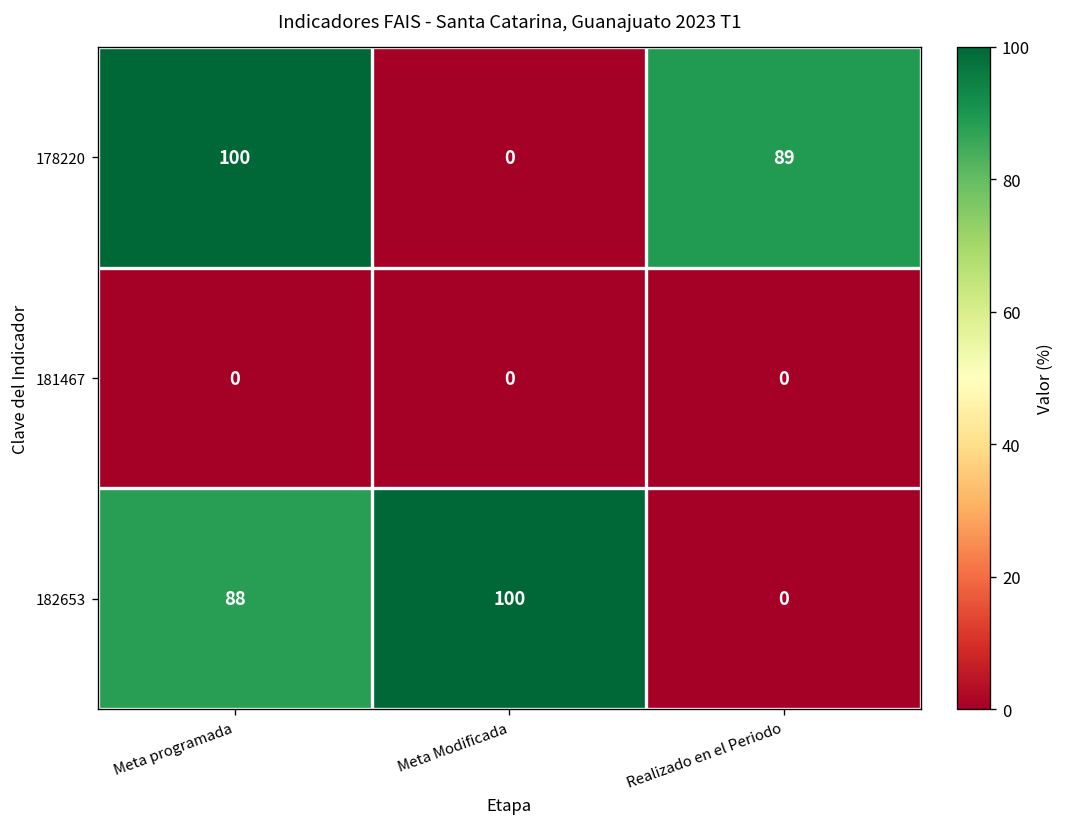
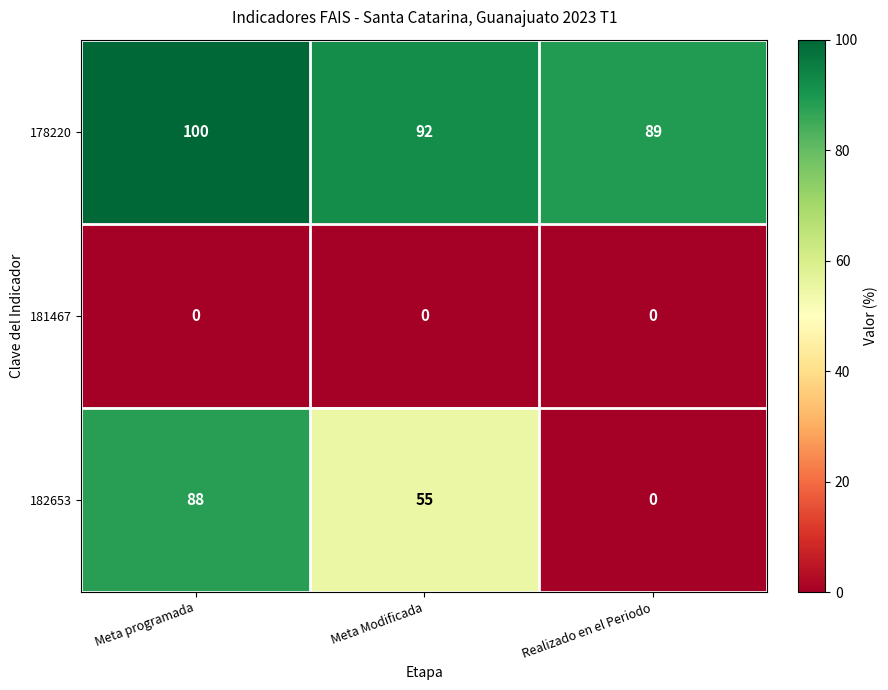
178220, Meta Modificada: 0 -> 92
182653, Meta Modificada: 100 -> 55
